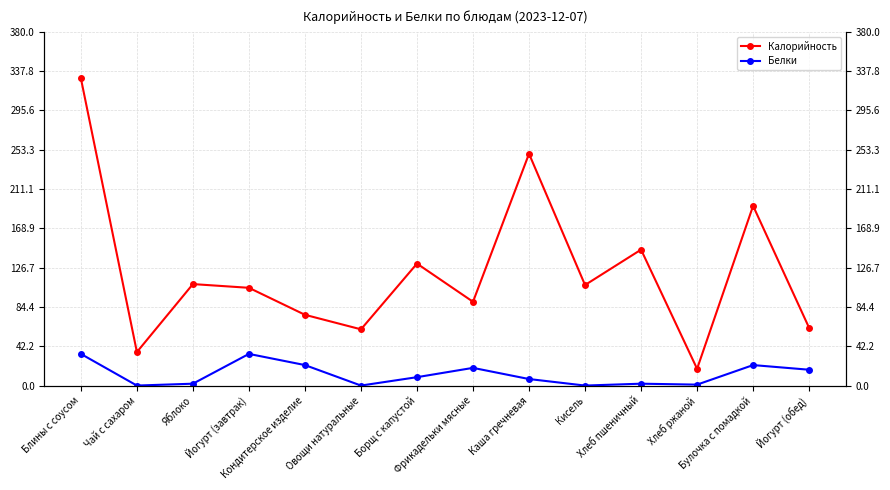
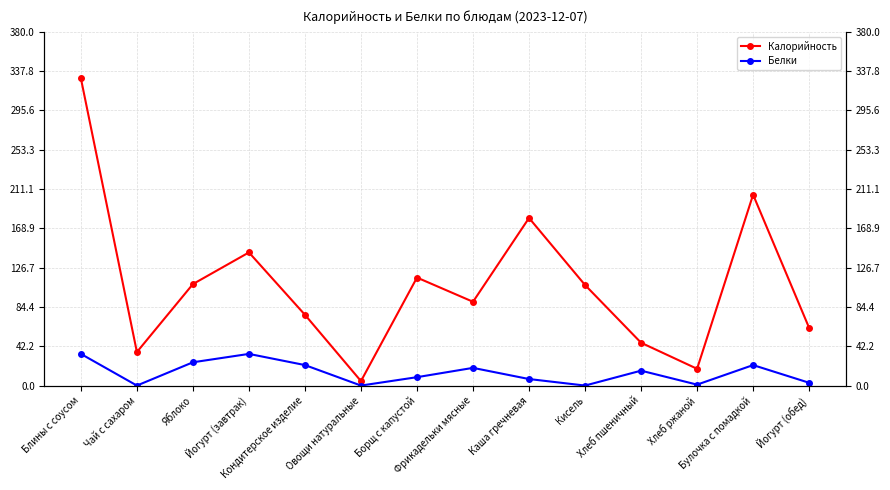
Белки, Яблоко: 0 -> 30
Калорийность, Йогурт (завтрак): 110 -> 140
Калорийность, Овощи натуральные: 60 -> 0
Калорийность, Борщ с капустой: 130 -> 120
Калорийность, Каша гречневая: 250 -> 180
Калорийность, Хлеб пшеничный: 150 -> 50
Белки, Хлеб пшеничный: 0 -> 20
Калорийность, Булочка с помадкой: 190 -> 210
Белки, Йогурт (обед): 20 -> 0
